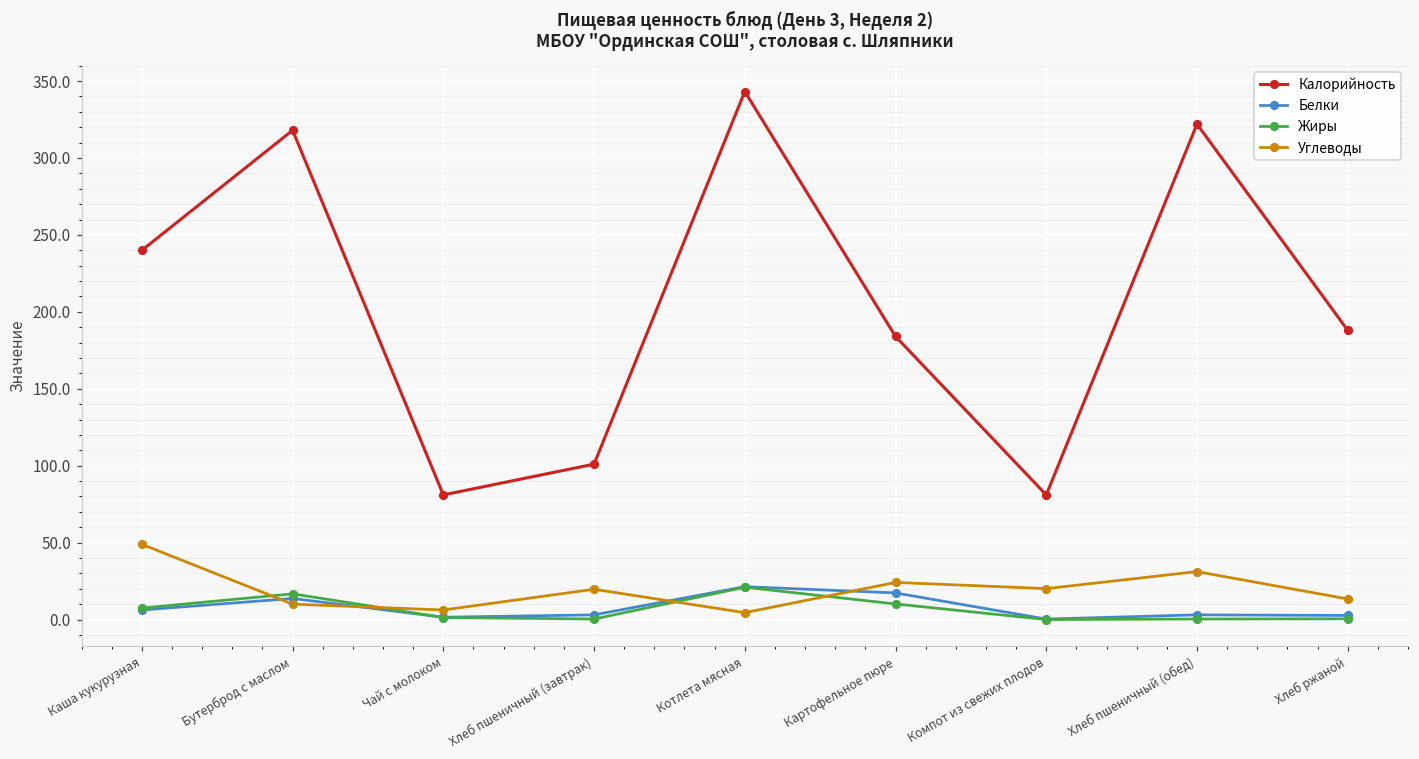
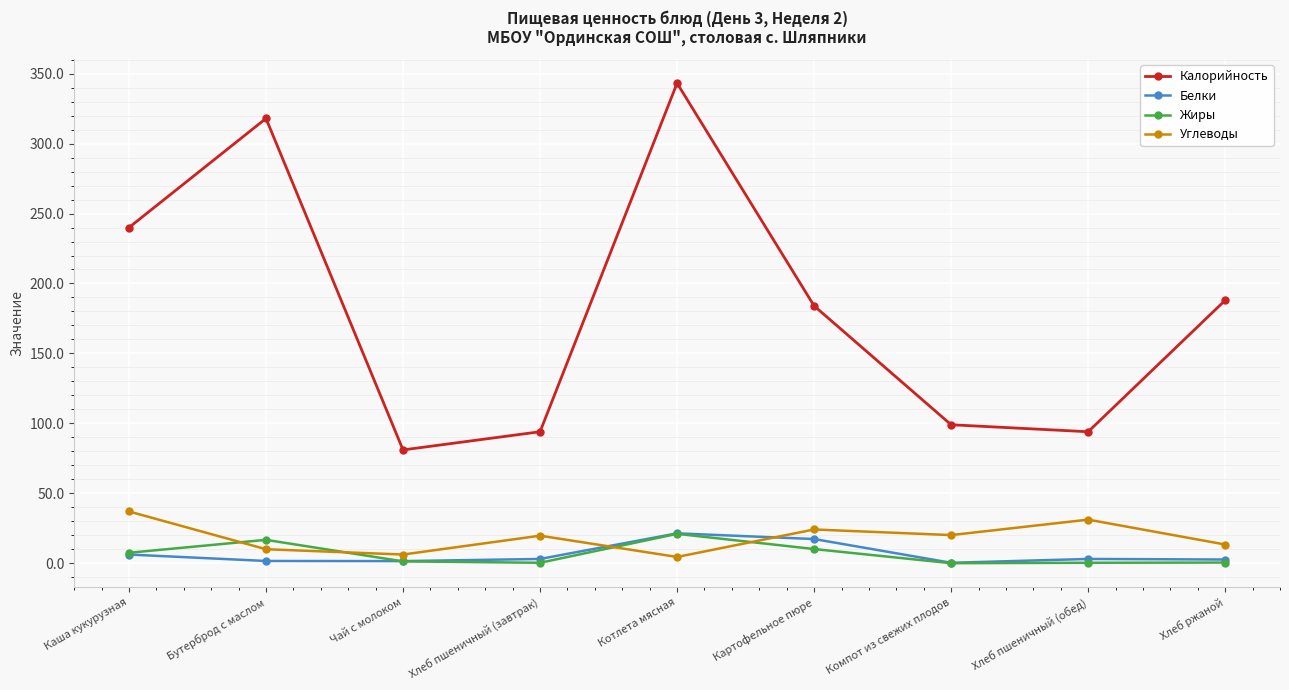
Углеводы, Каша кукурузная: 49 -> 37
Белки, Бутерброд с маслом: 14 -> 2
Калорийность, Хлеб пшеничный (завтрак): 101 -> 94
Калорийность, Компот из свежих плодов: 81 -> 99
Калорийность, Хлеб пшеничный (обед): 322 -> 94
